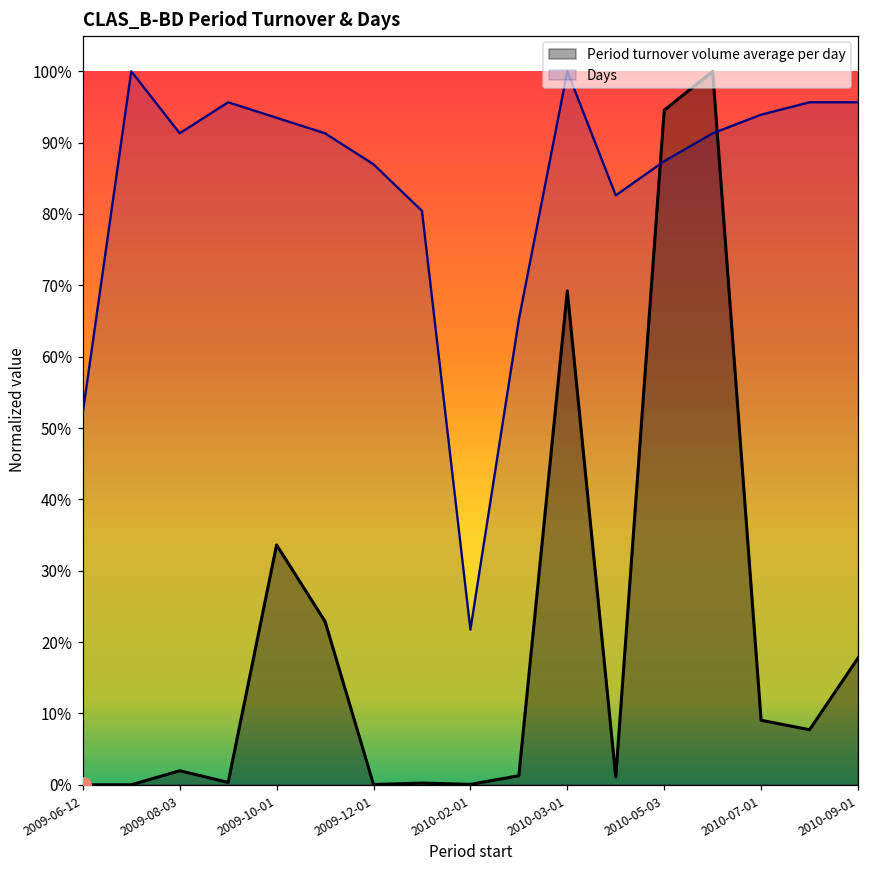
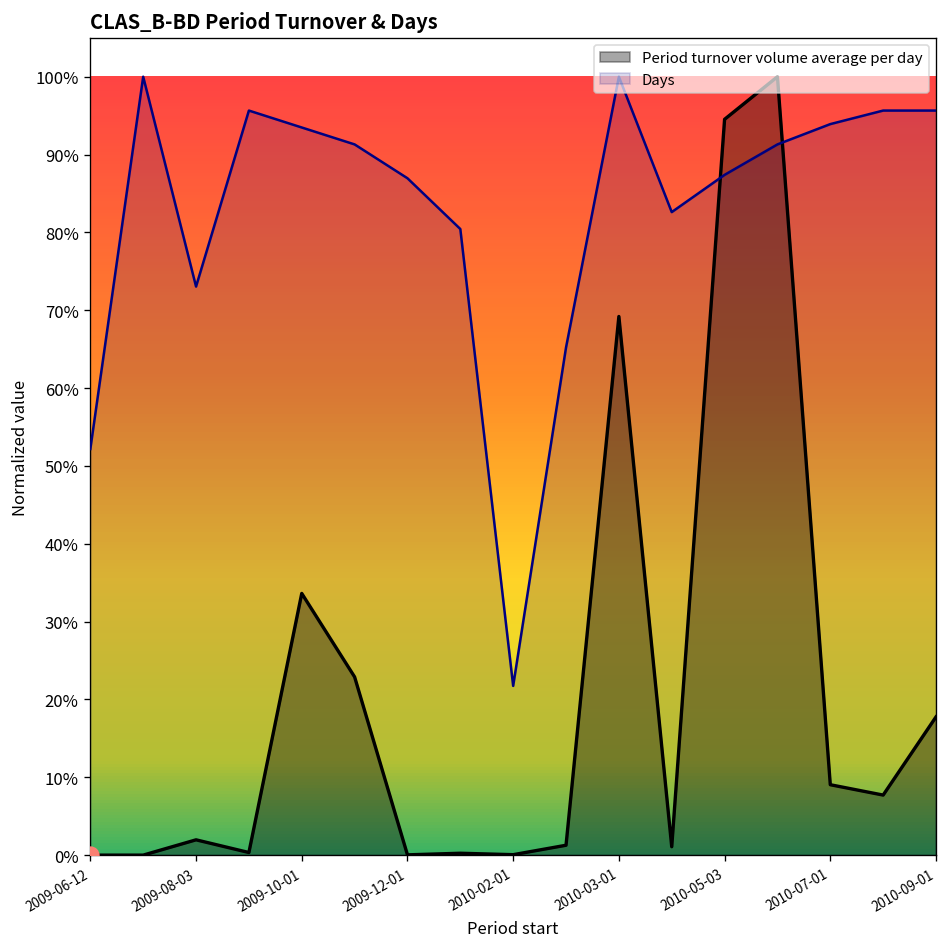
Days, 2009-08-03: 91% -> 73%
